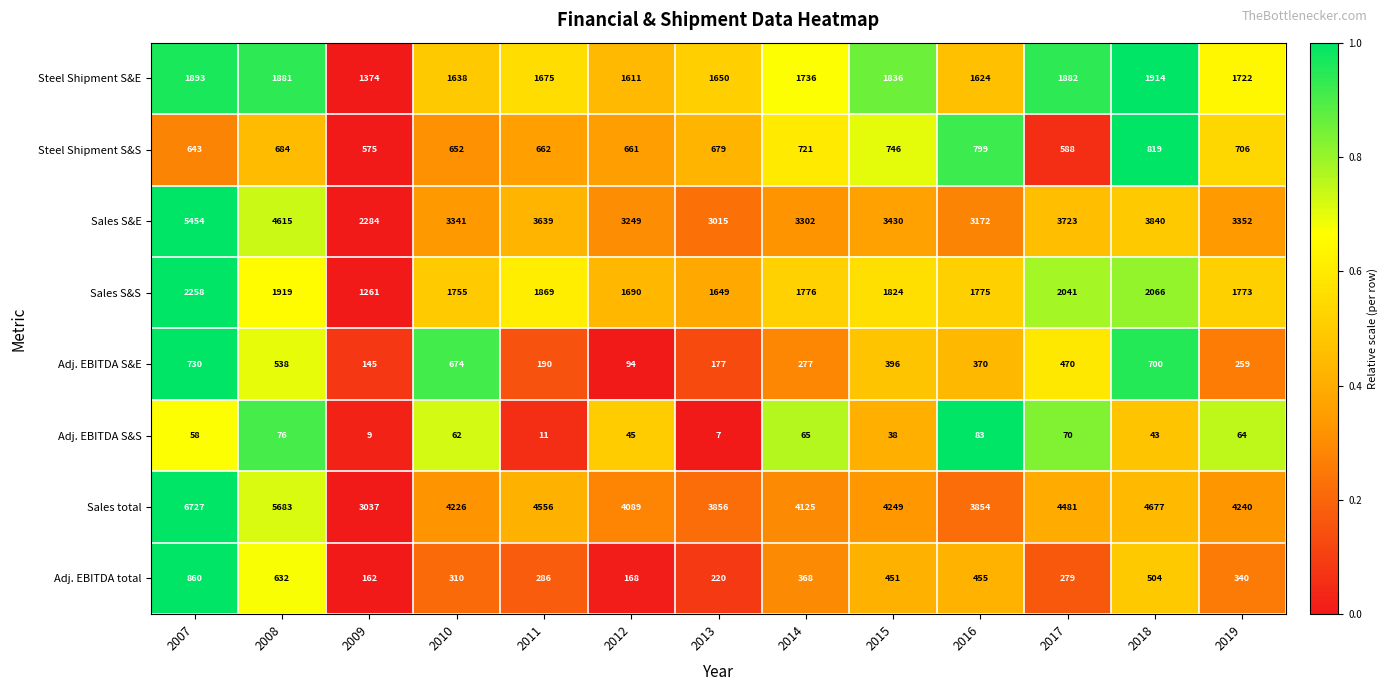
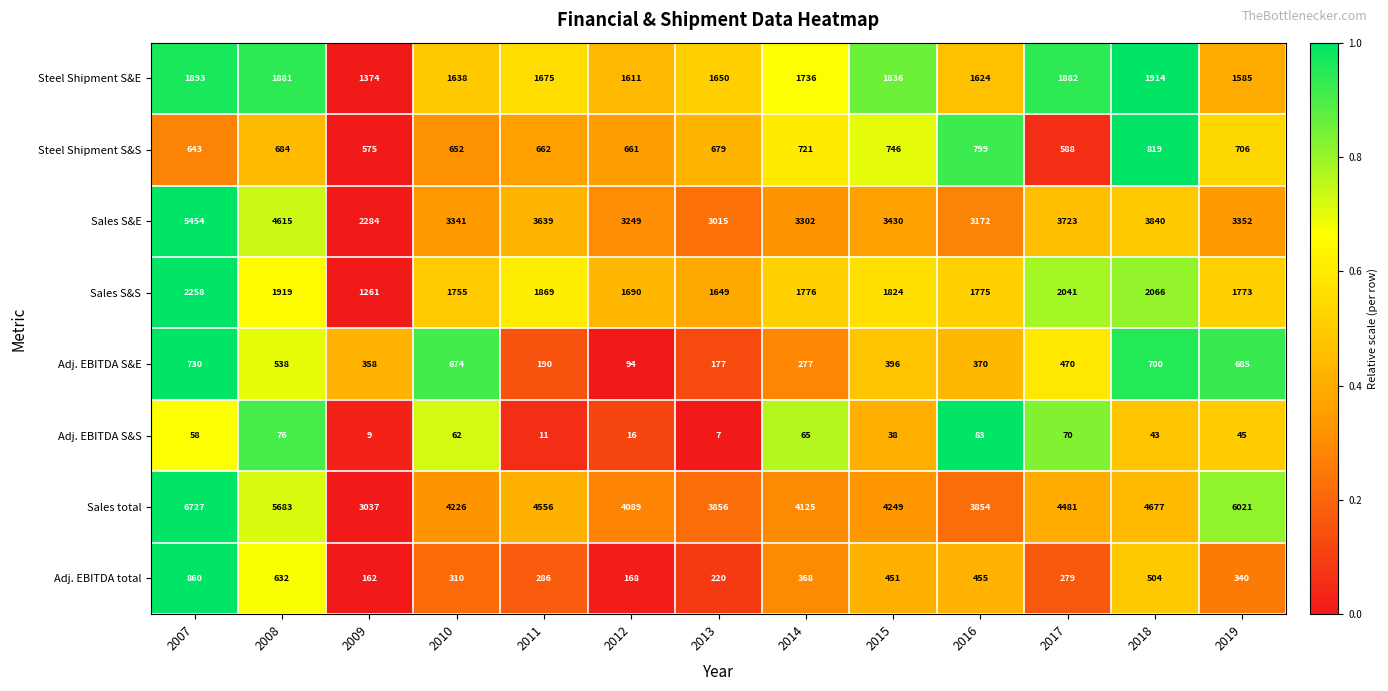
Steel Shipment S&E, 2019: 1722 -> 1585
Adj. EBITDA S&E, 2009: 145 -> 358
Adj. EBITDA S&E, 2019: 259 -> 685
Adj. EBITDA S&S, 2012: 45 -> 16
Adj. EBITDA S&S, 2019: 64 -> 45
Sales total, 2019: 4240 -> 6021
